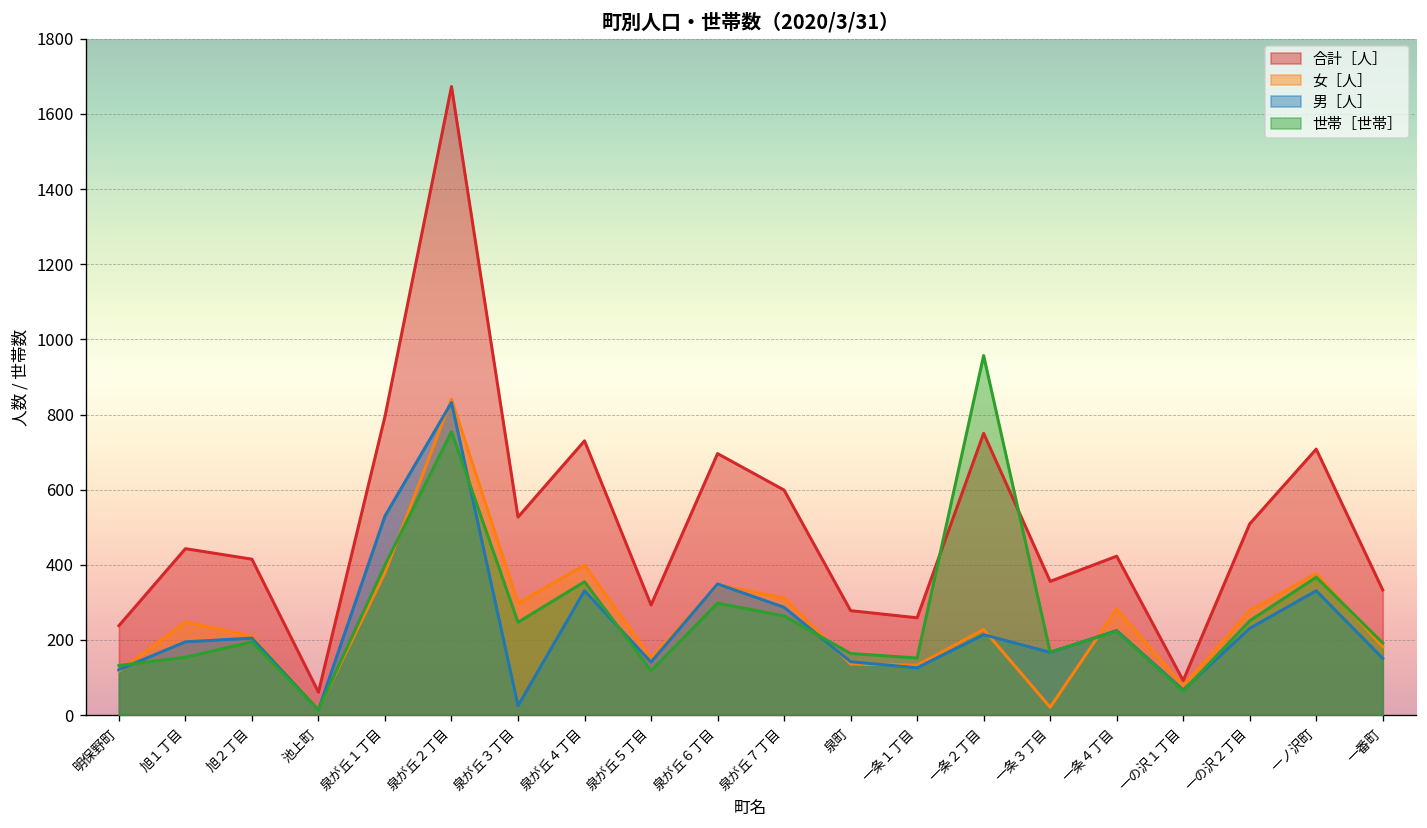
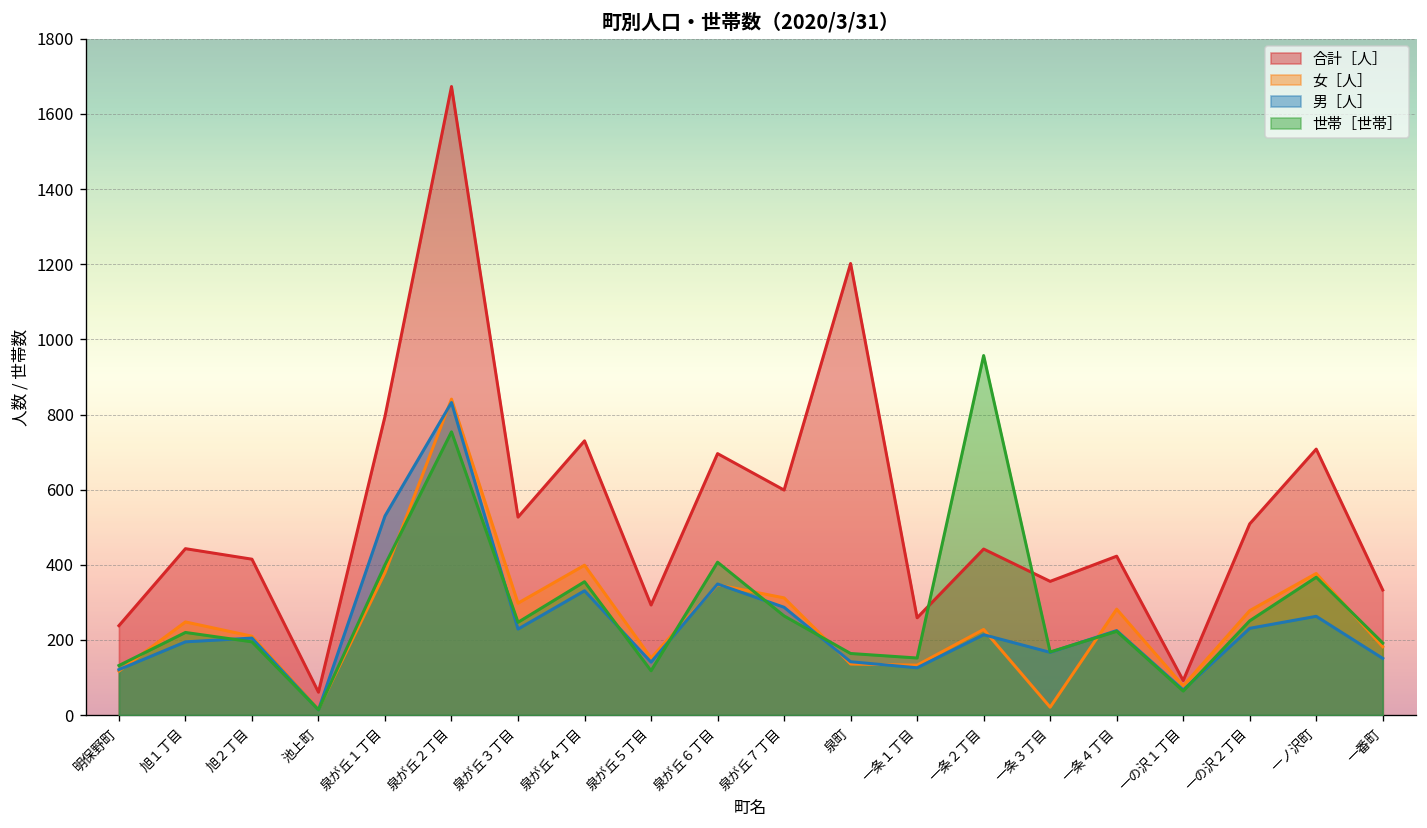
世帯［世帯］, 旭１丁目: 150 -> 220
男［人］, 泉が丘３丁目: 30 -> 230
世帯［世帯］, 泉が丘６丁目: 300 -> 410
合計［人］, 泉町: 280 -> 1200
合計［人］, 一条２丁目: 750 -> 440
男［人］, 一ノ沢町: 330 -> 260
